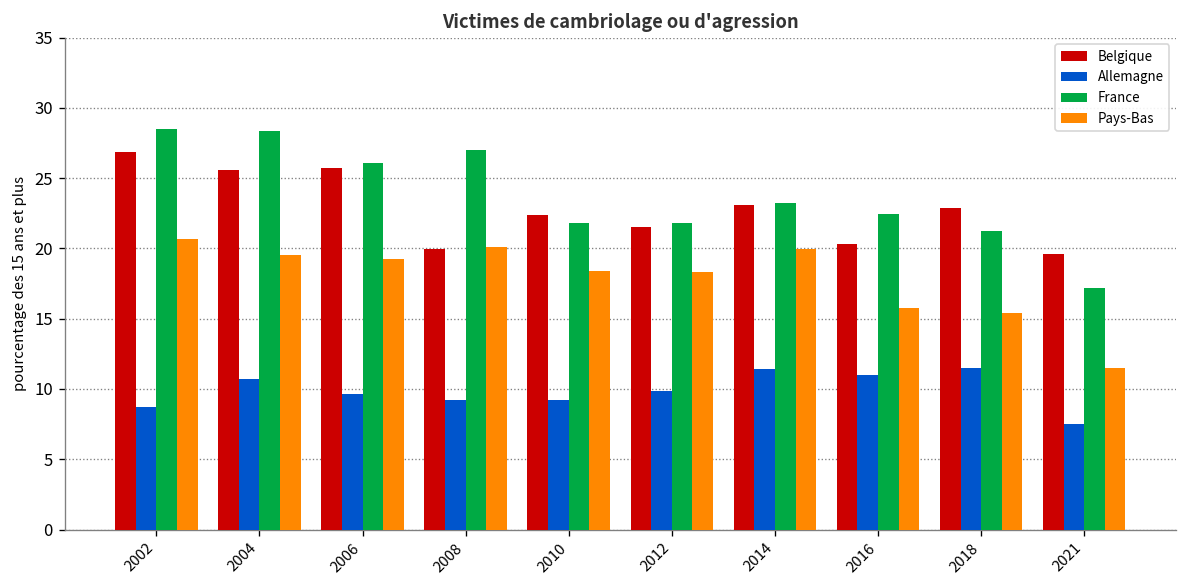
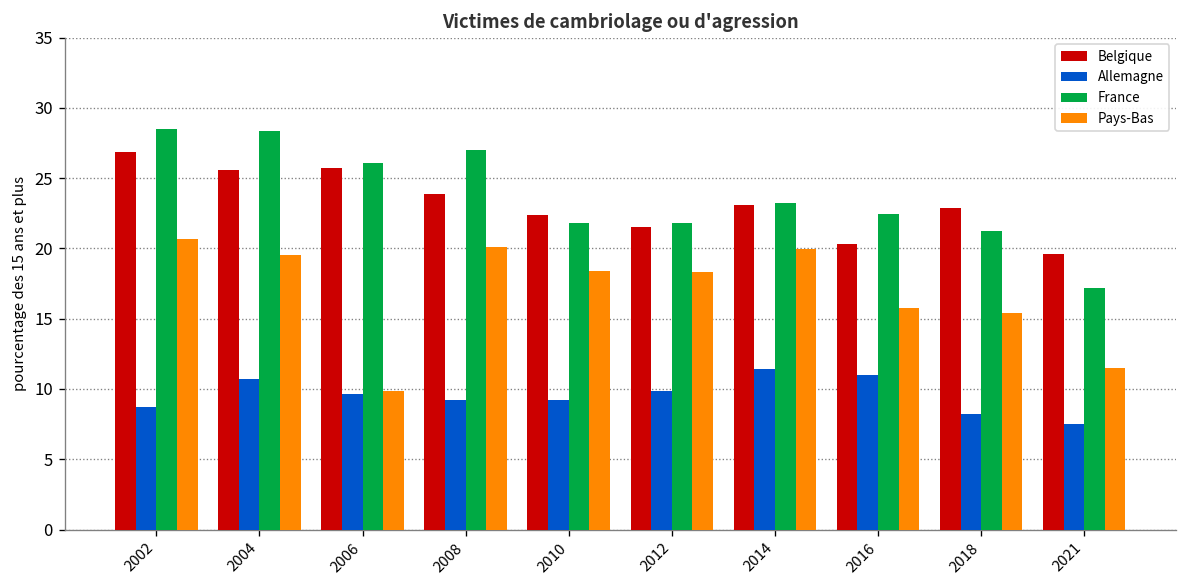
Pays-Bas, 2006: 19.2 -> 9.9
Belgique, 2008: 19.9 -> 23.8
Allemagne, 2018: 11.5 -> 8.2
